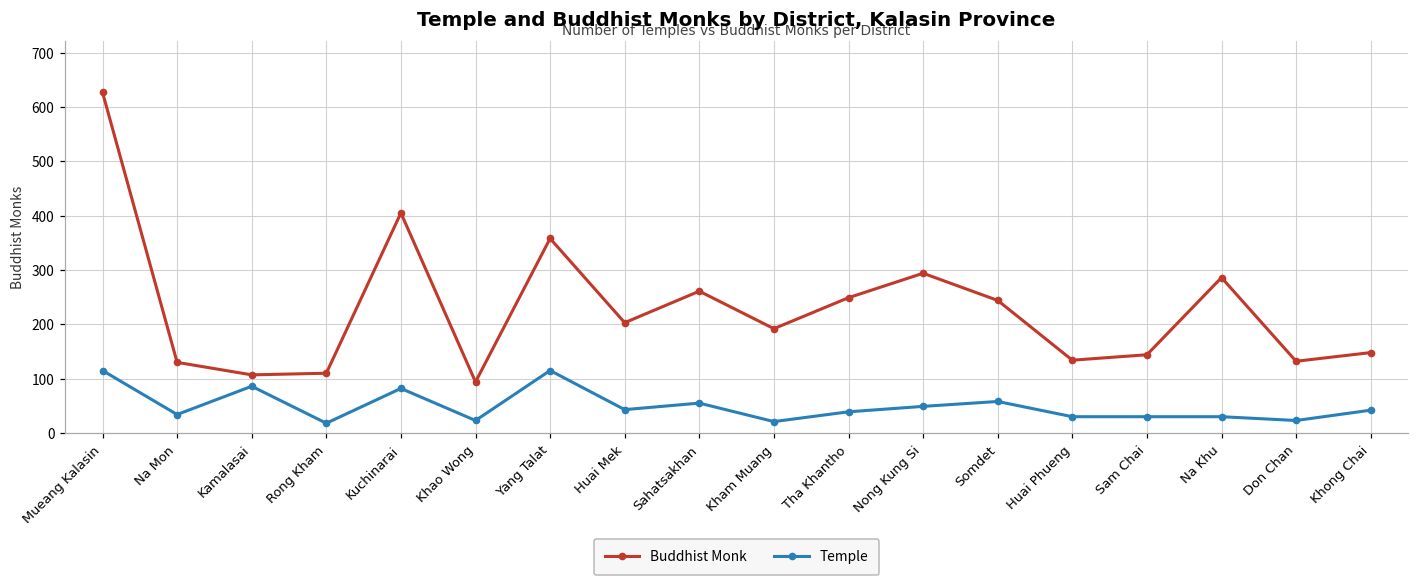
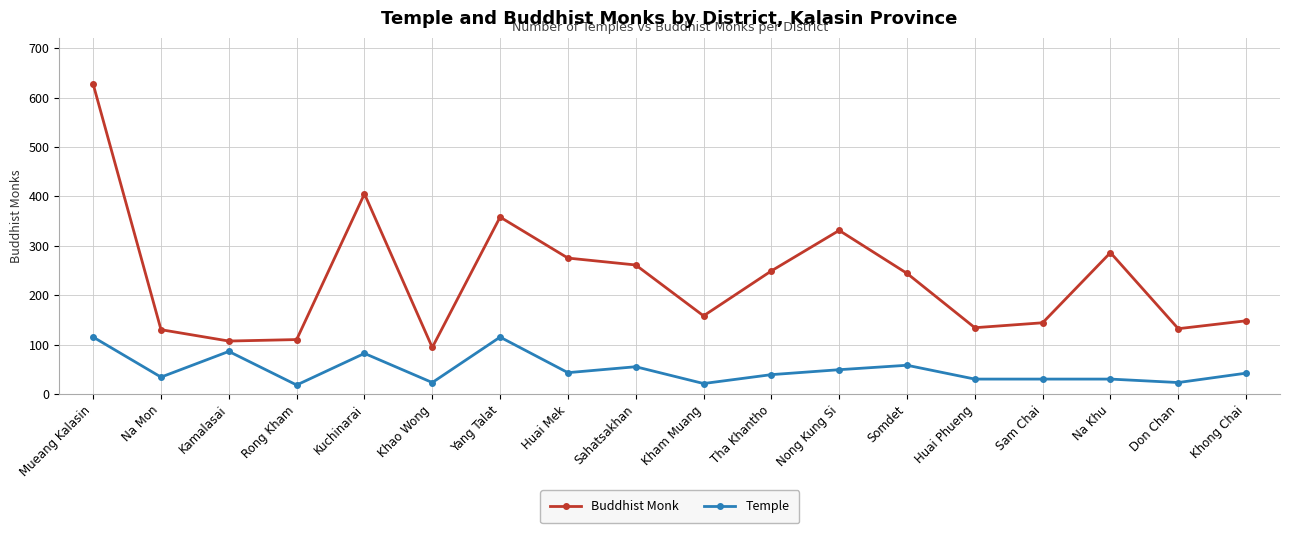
Buddhist Monk, Huai Mek: 200 -> 280
Buddhist Monk, Kham Muang: 190 -> 160
Buddhist Monk, Nong Kung Si: 290 -> 330
